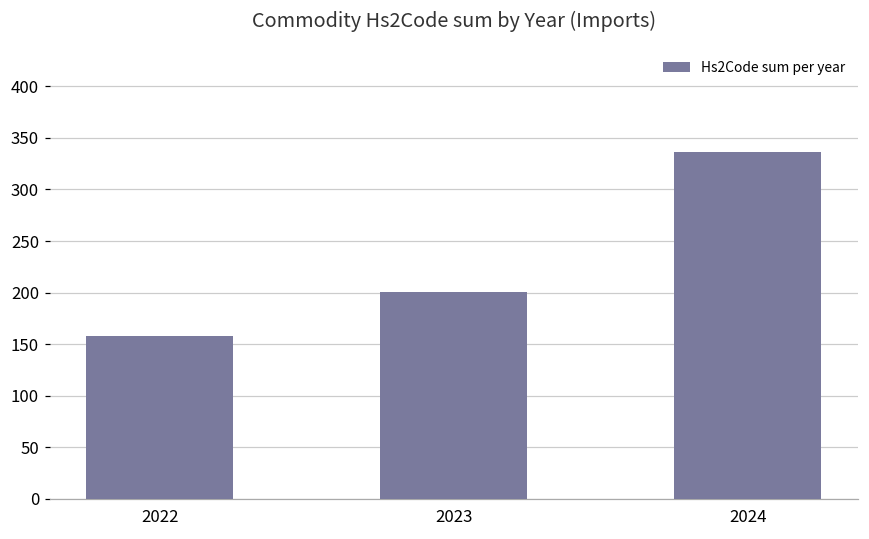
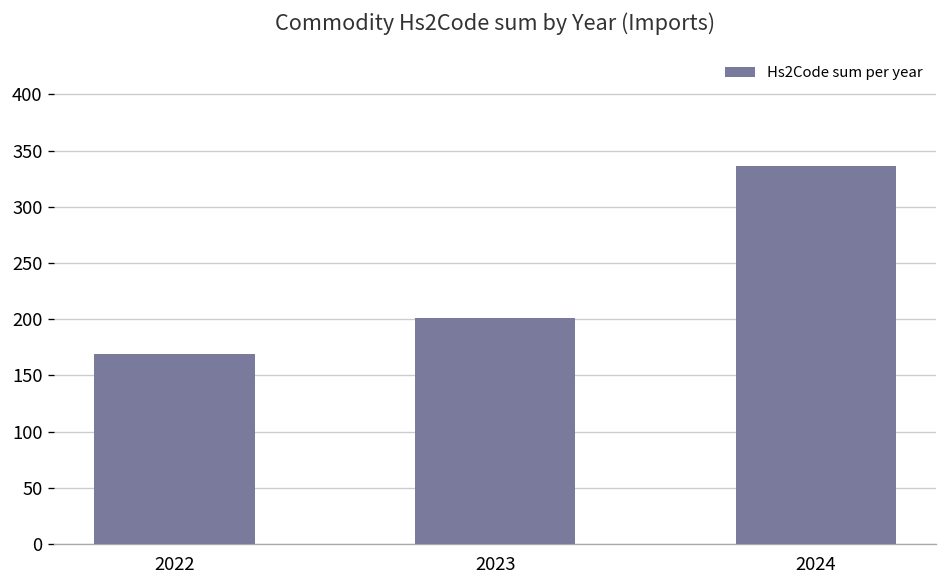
2022: 160 -> 170
